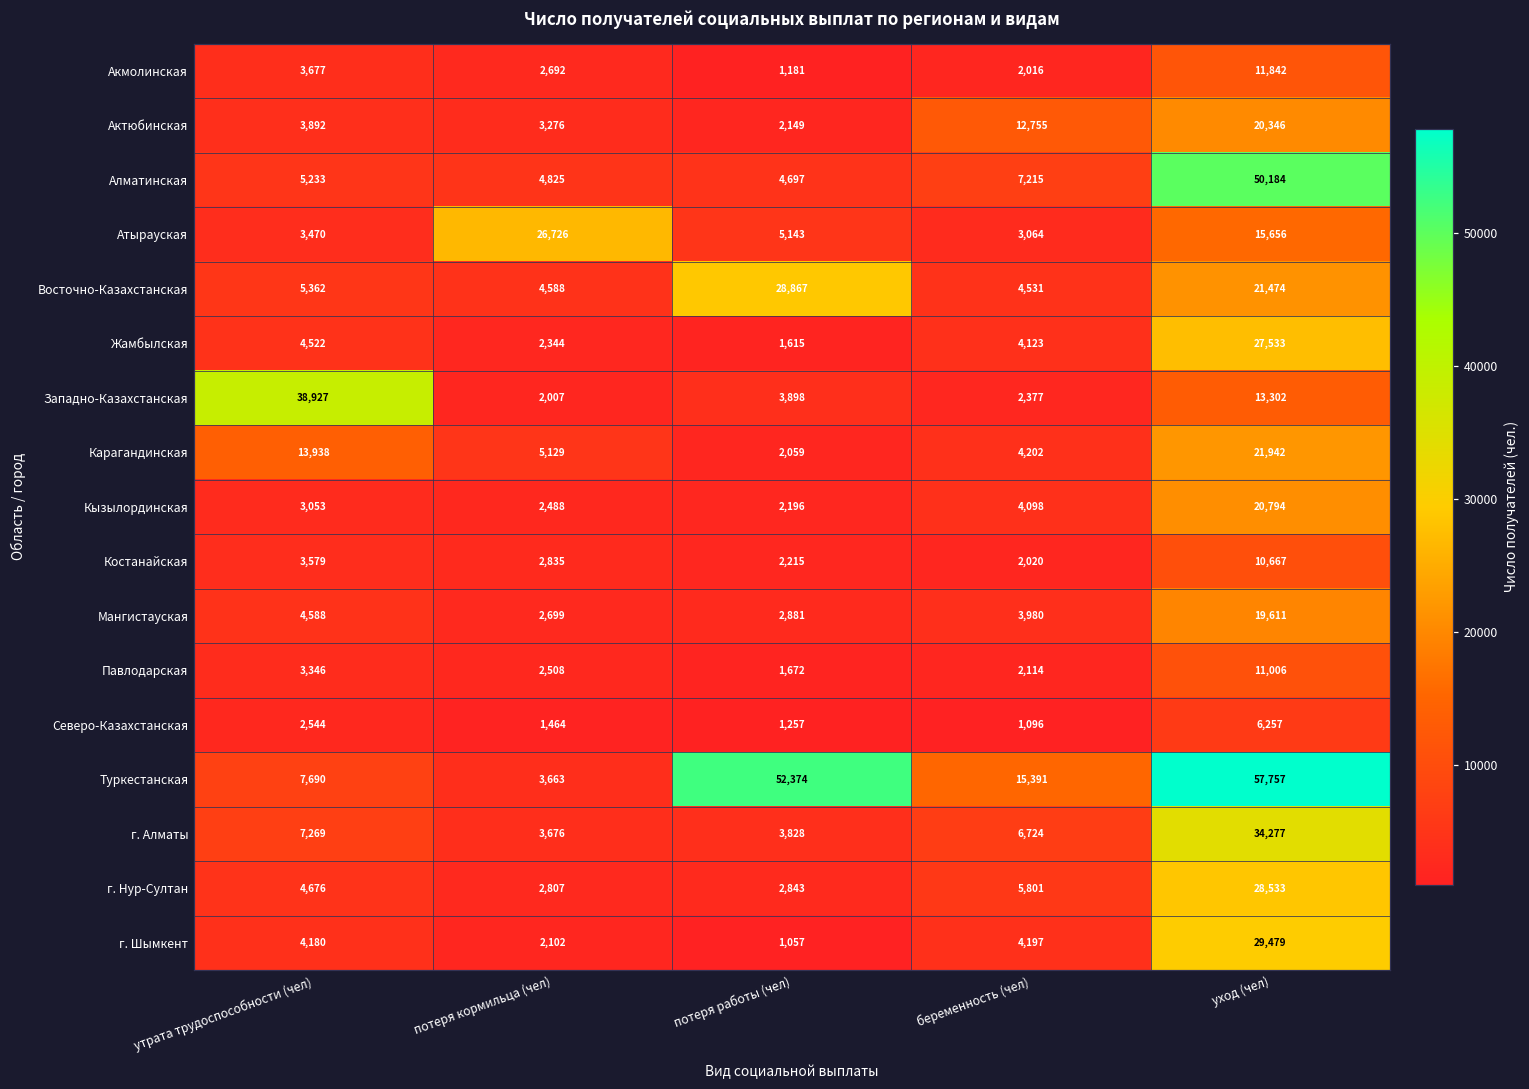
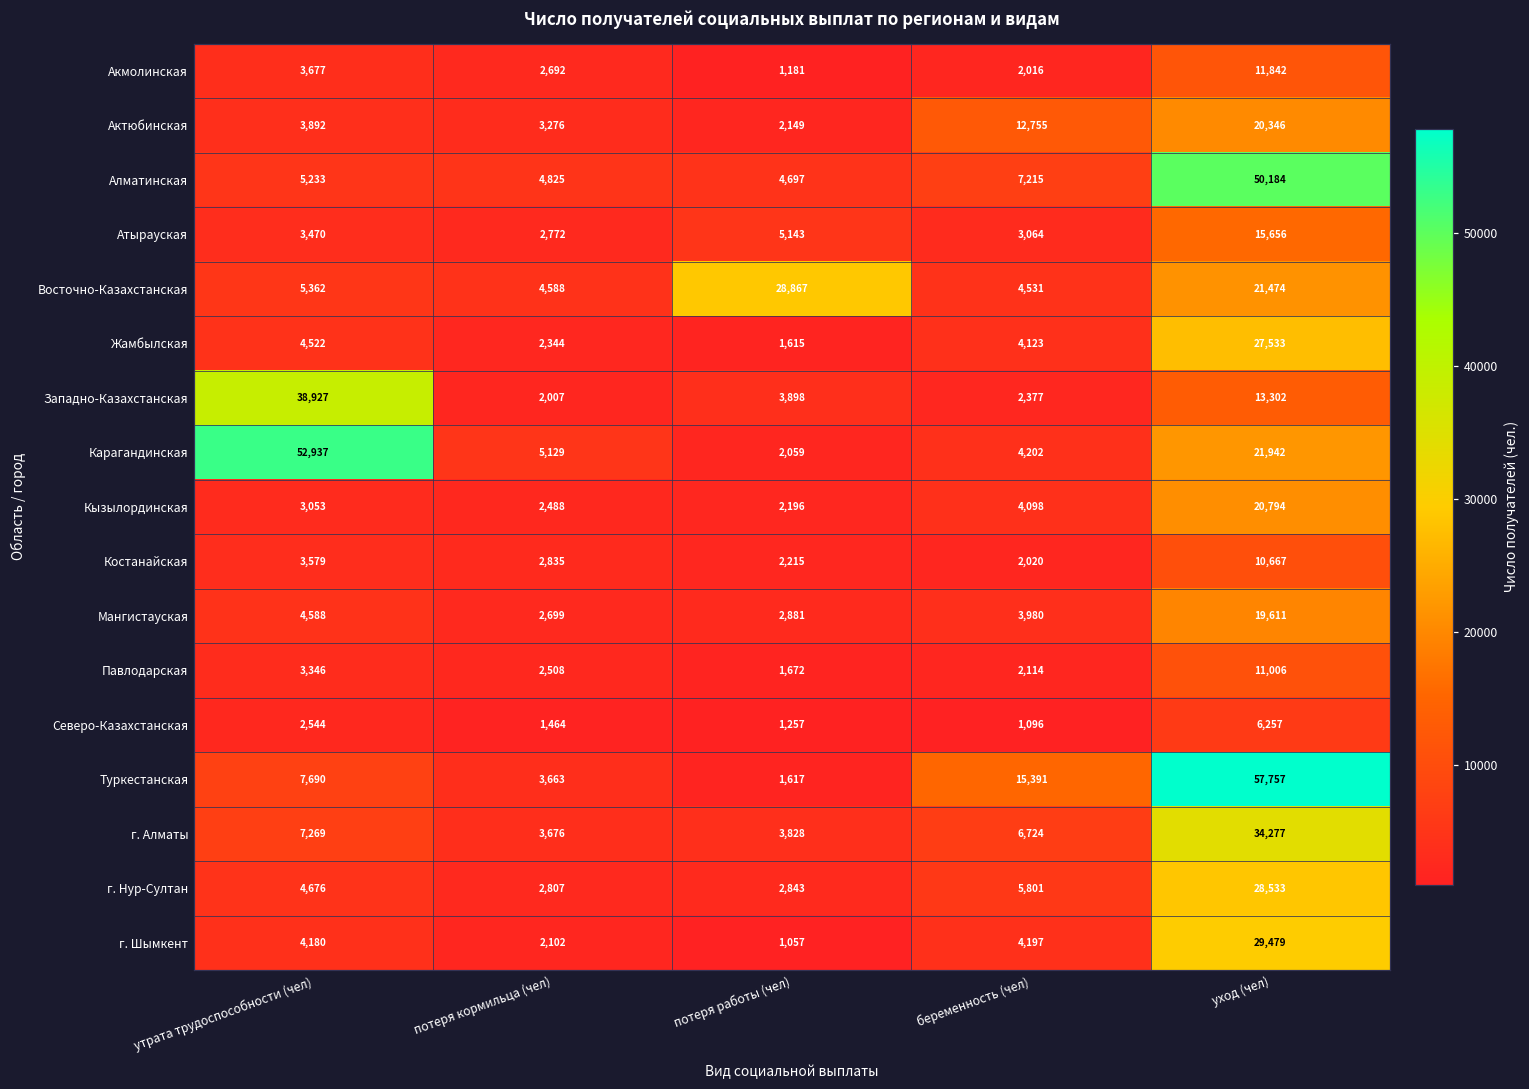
Атырауская, потеря кормильца (чел): 26,726 -> 2,772
Карагандинская, утрата трудоспособности (чел): 13,938 -> 52,937
Туркестанская, потеря работы (чел): 52,374 -> 1,617
